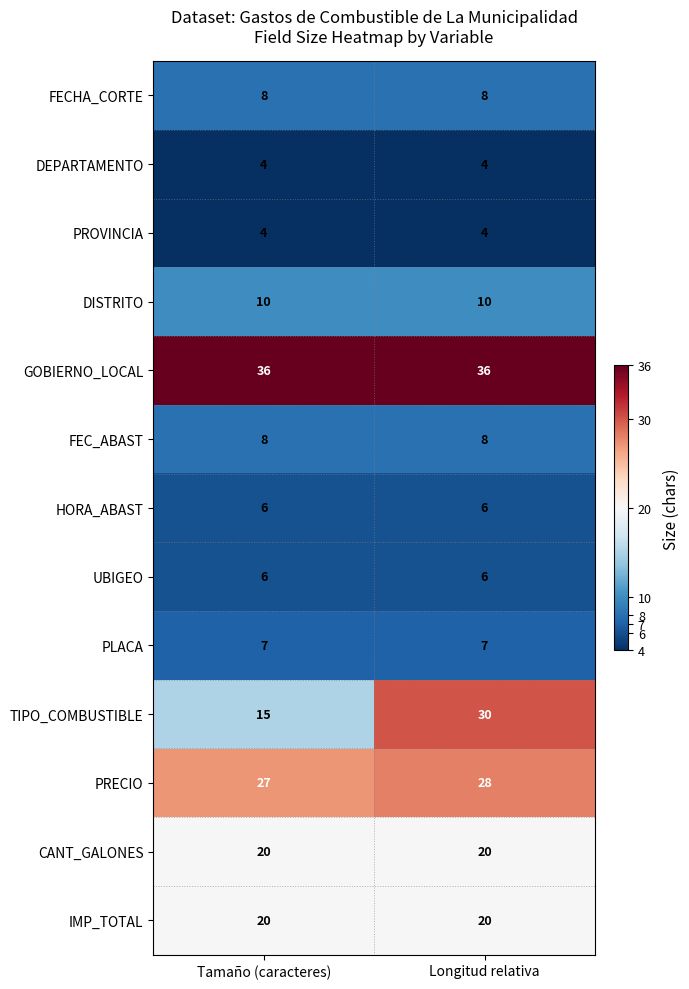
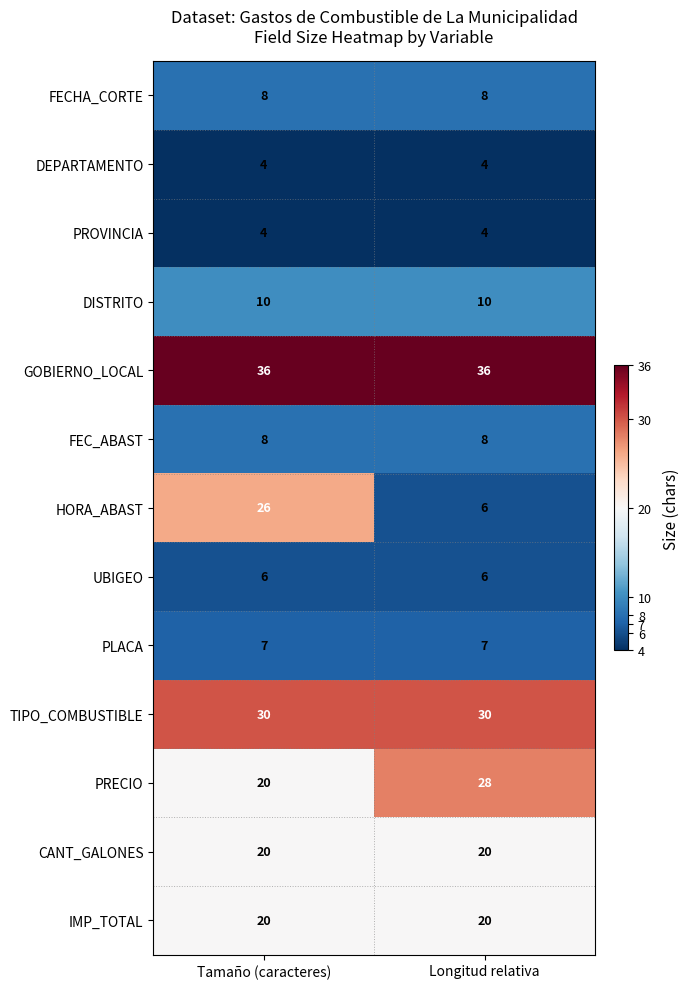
HORA_ABAST, Tamaño (caracteres): 6 -> 26
TIPO_COMBUSTIBLE, Tamaño (caracteres): 15 -> 30
PRECIO, Tamaño (caracteres): 27 -> 20
